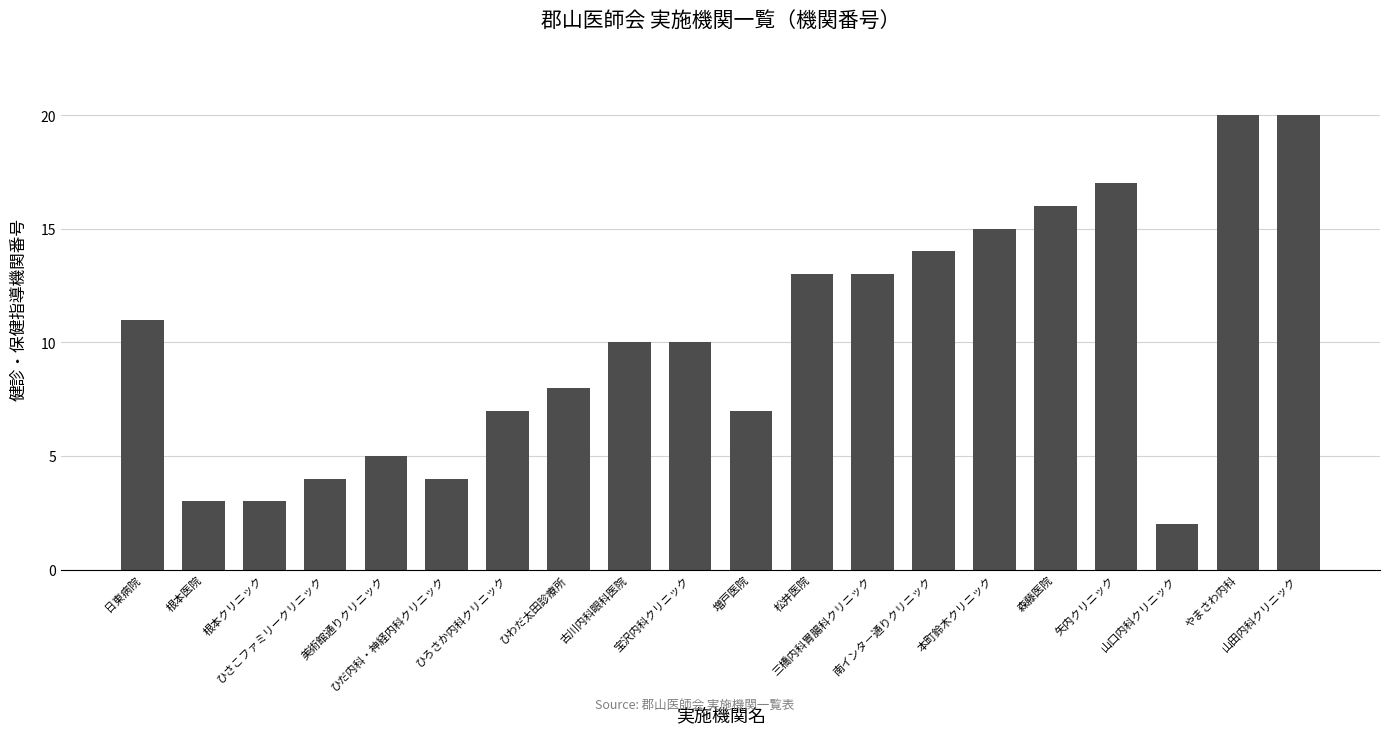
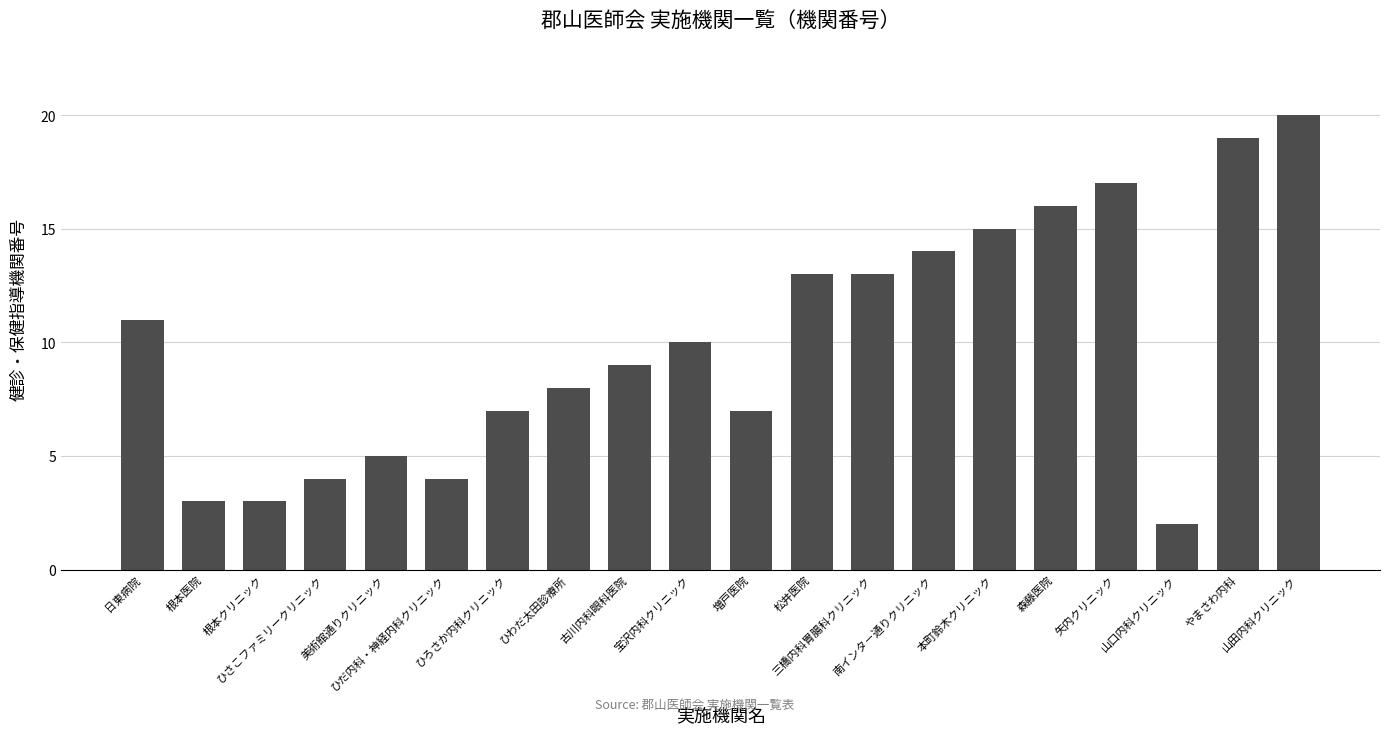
古川内科眼科医院: 10 -> 9
やまさわ内科: 20 -> 19
